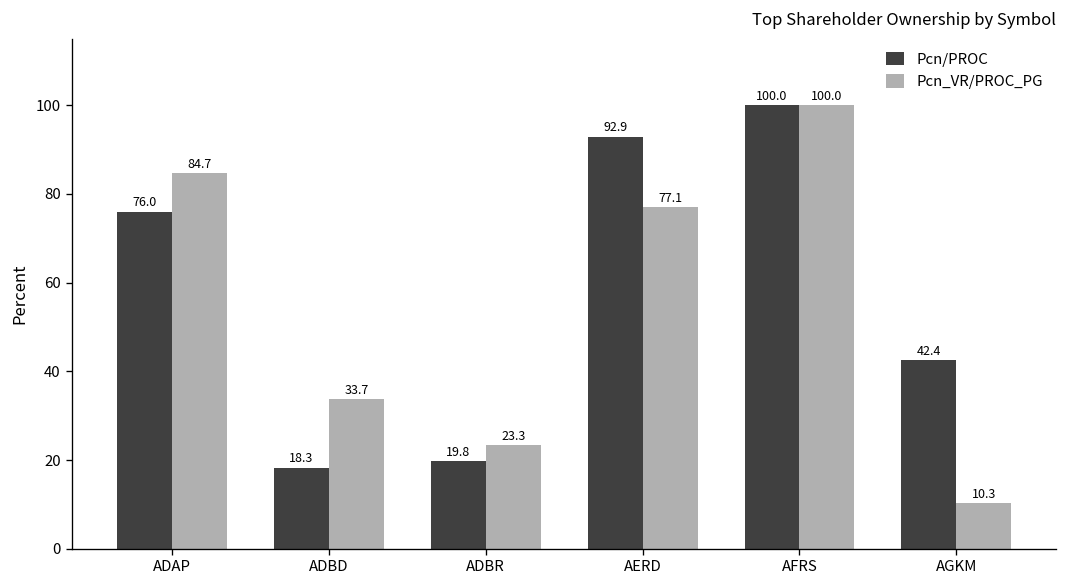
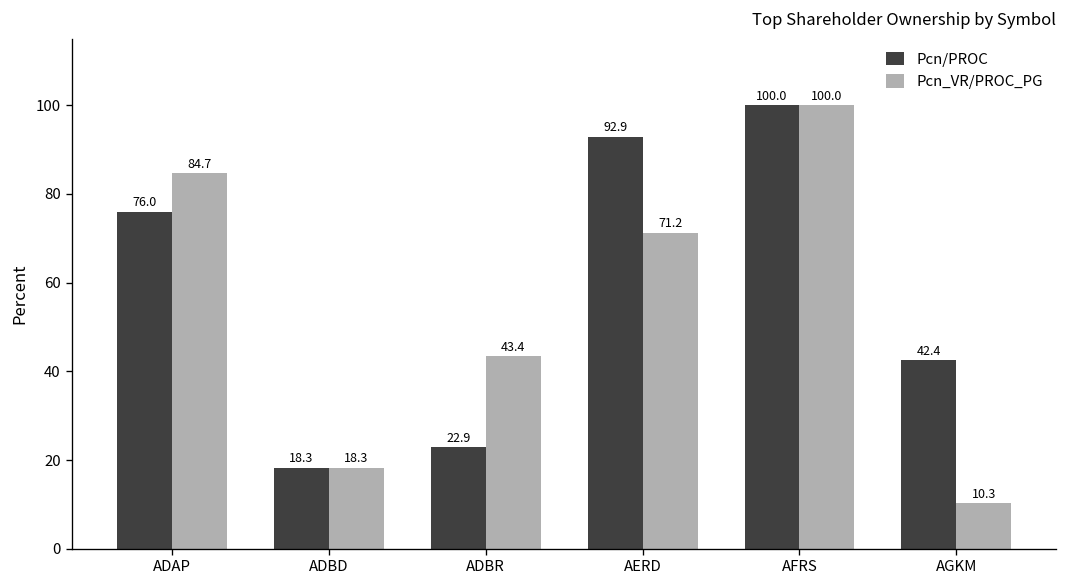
Pcn_VR/PROC_PG, ADBD: 33.7 -> 18.3
Pcn/PROC, ADBR: 19.8 -> 22.9
Pcn_VR/PROC_PG, ADBR: 23.3 -> 43.4
Pcn_VR/PROC_PG, AERD: 77.1 -> 71.2
